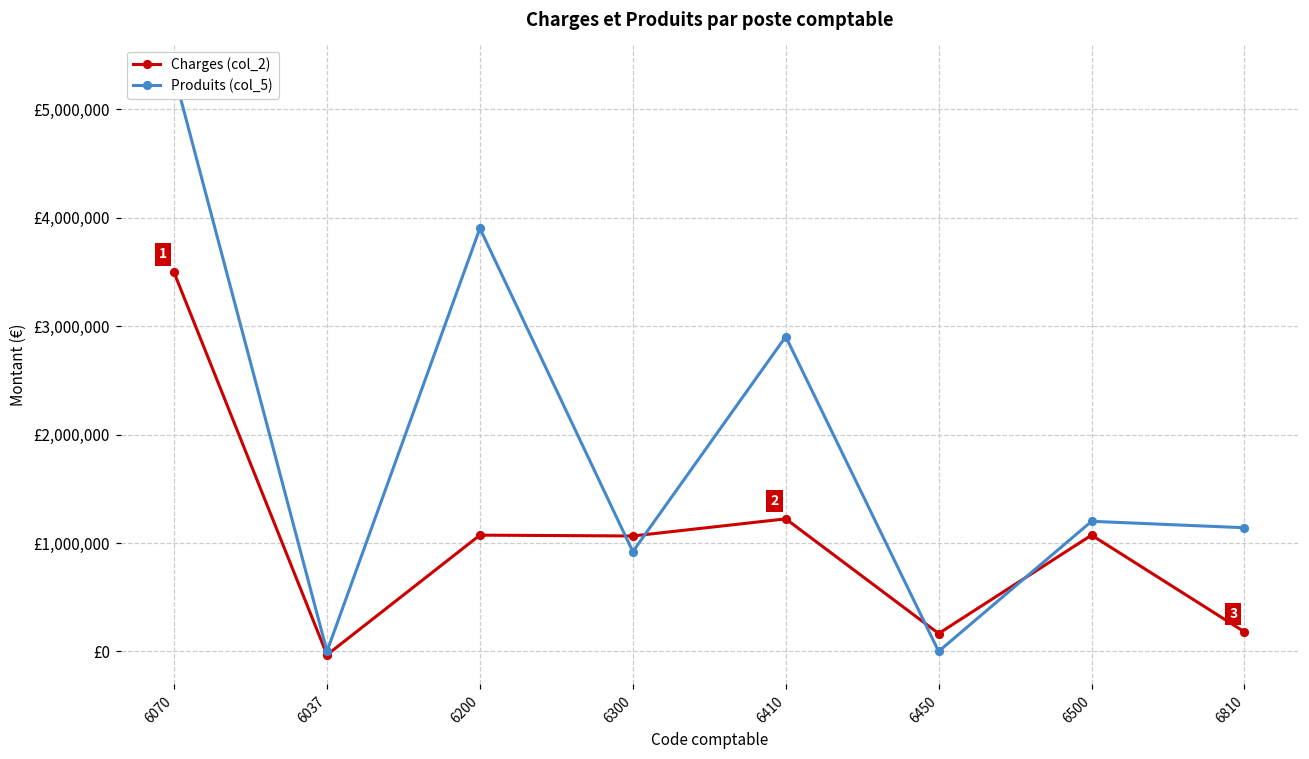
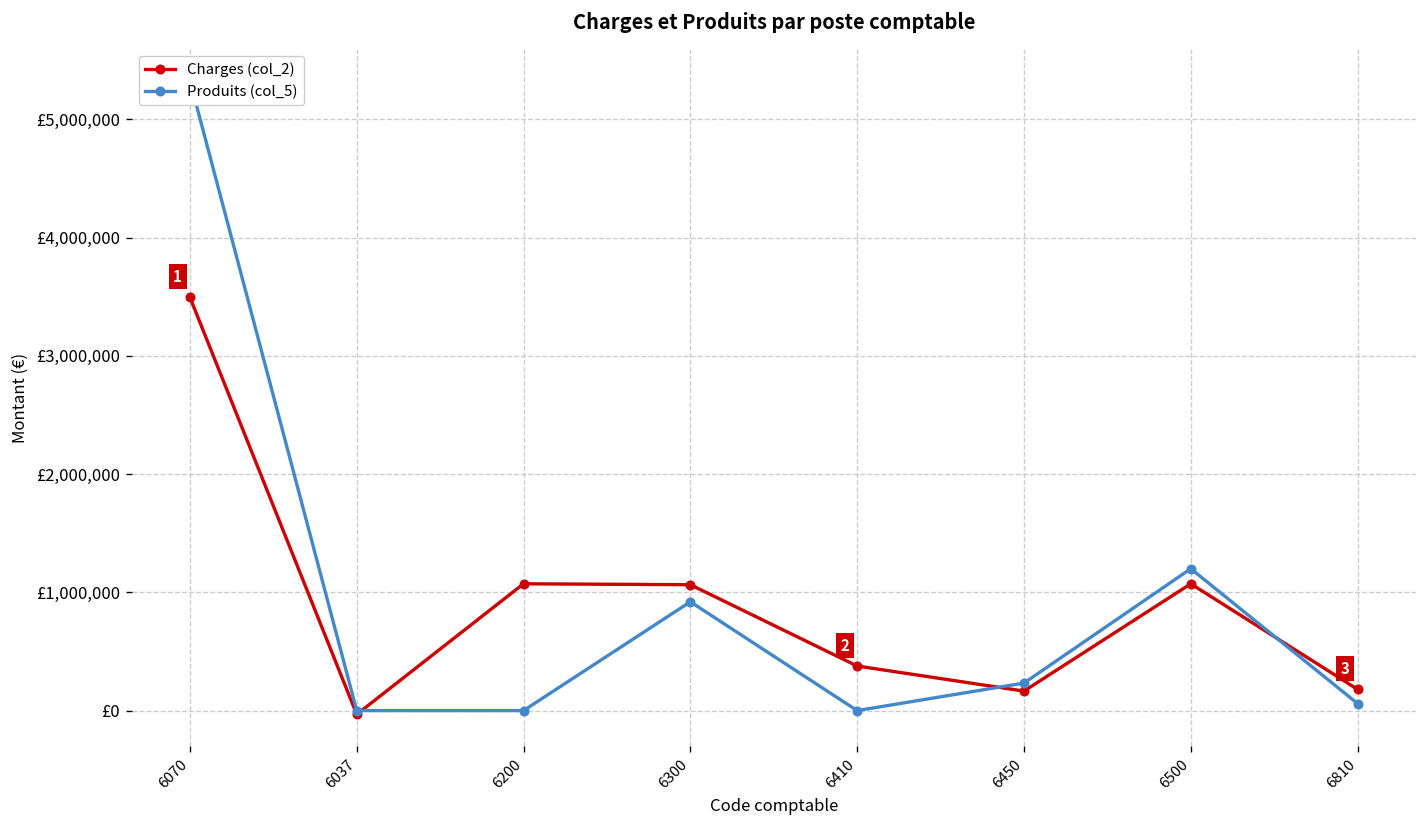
Produits (col_5), 6200: £3,900,000 -> £0
Charges (col_2), 6410: £1,200,000 -> £400,000
Produits (col_5), 6410: £2,900,000 -> £0
Produits (col_5), 6450: £0 -> £200,000
Produits (col_5), 6810: £1,100,000 -> £100,000
